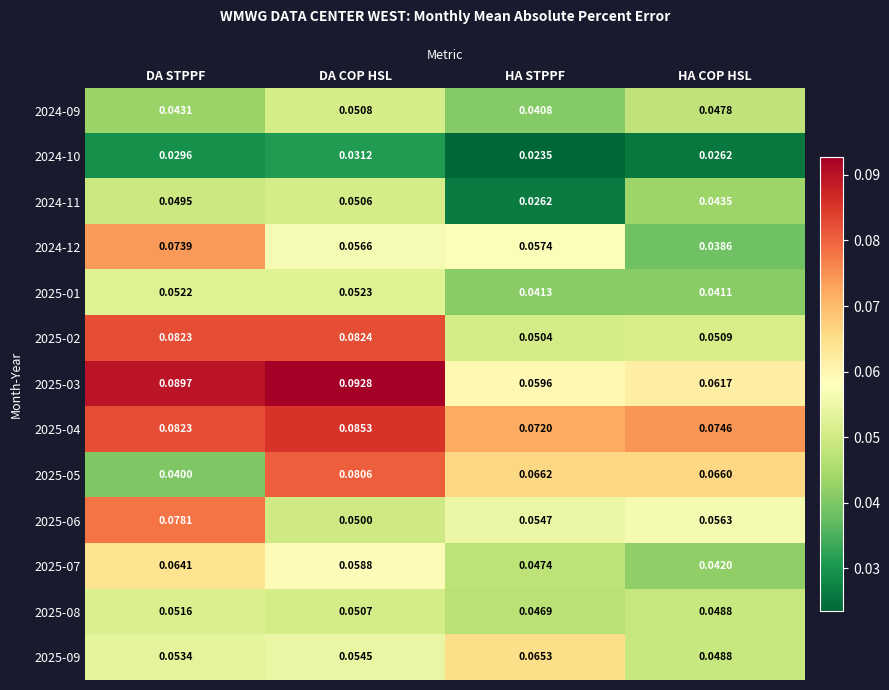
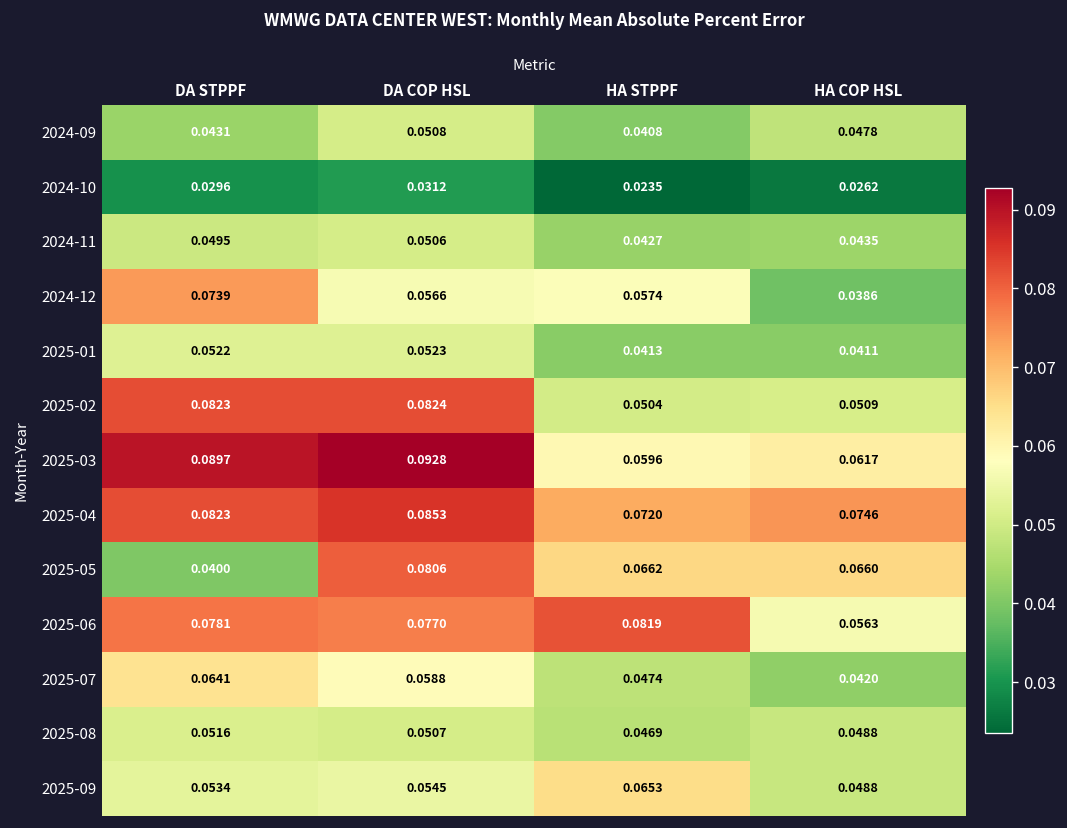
2024-11, HA STPPF: 0.0262 -> 0.0427
2025-06, DA COP HSL: 0.0500 -> 0.0770
2025-06, HA STPPF: 0.0547 -> 0.0819
